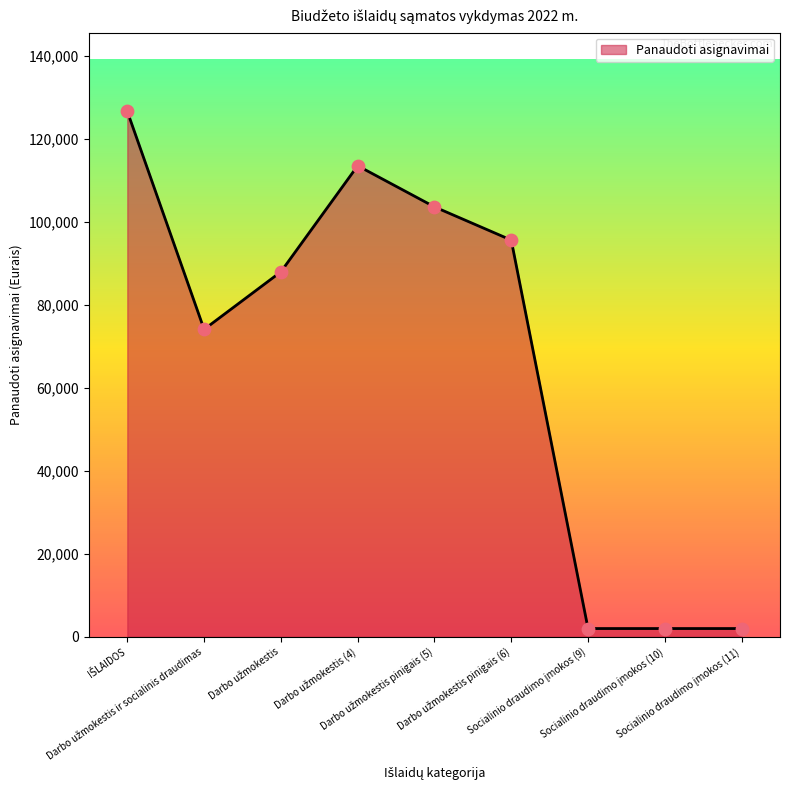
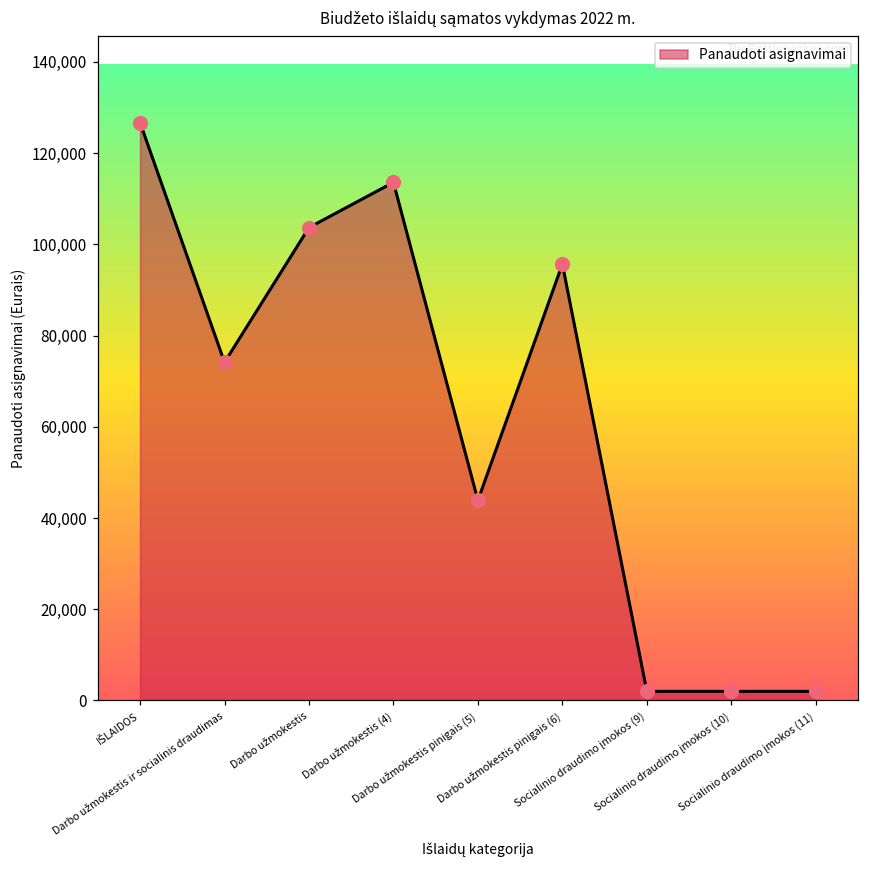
Darbo užmokestis: 88,000 -> 104,000
Darbo užmokestis pinigais (5): 104,000 -> 44,000
